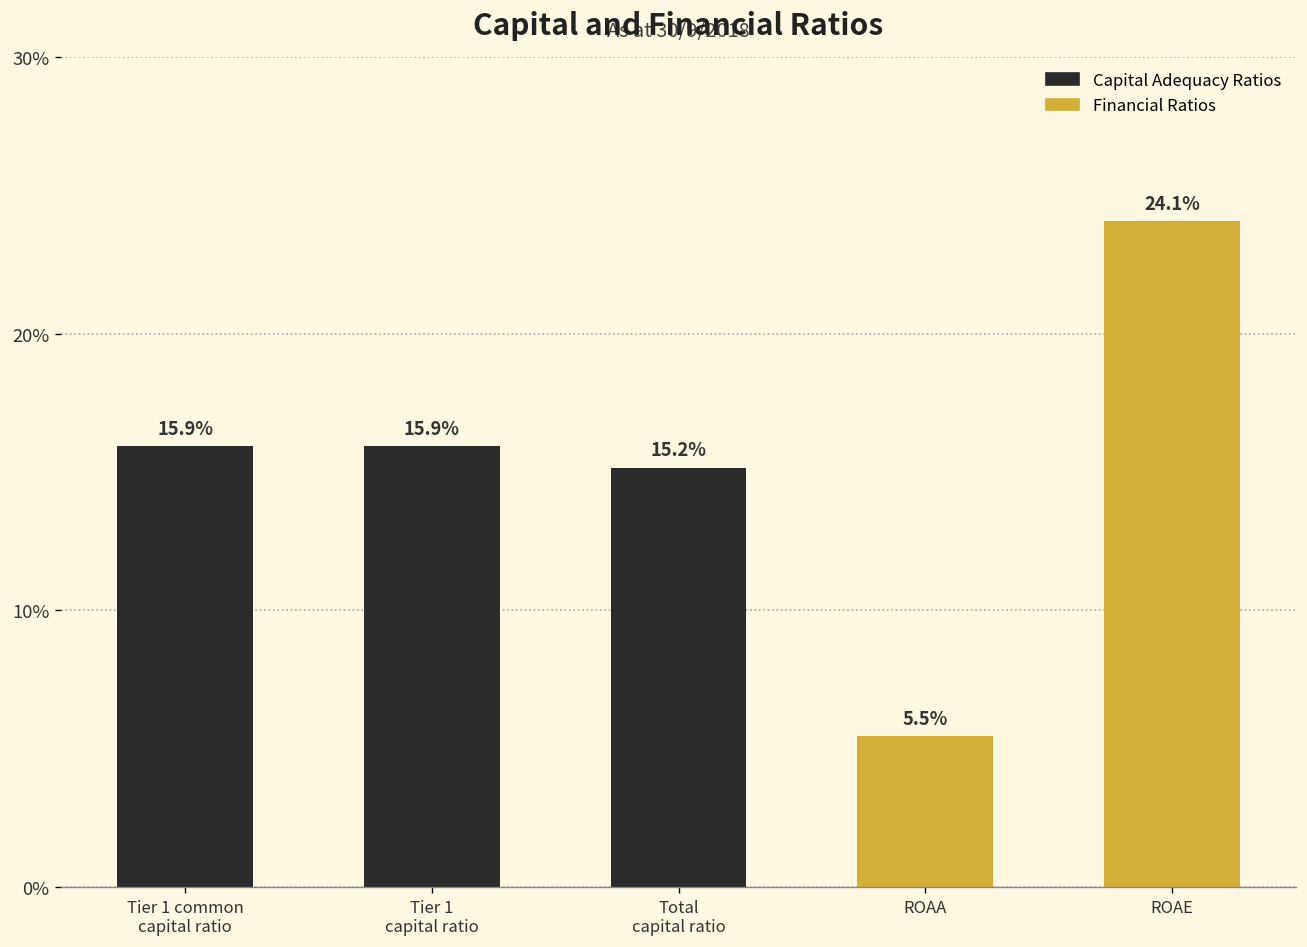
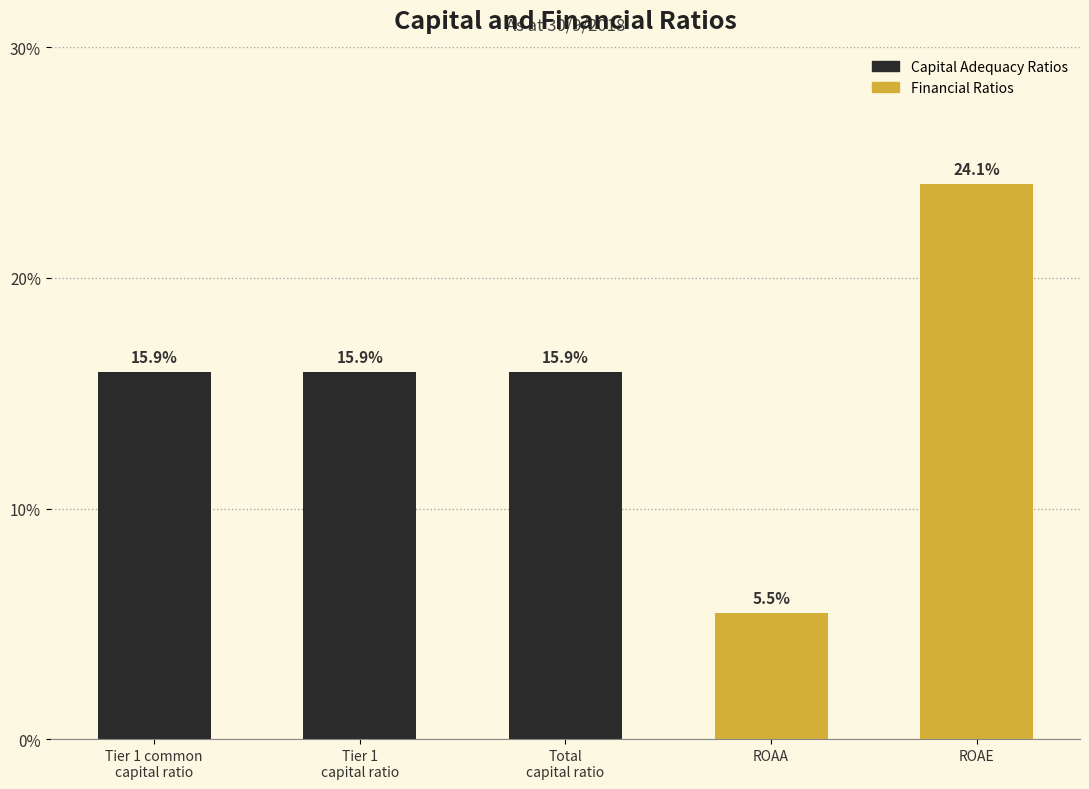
Total capital ratio: 15.2% -> 15.9%
